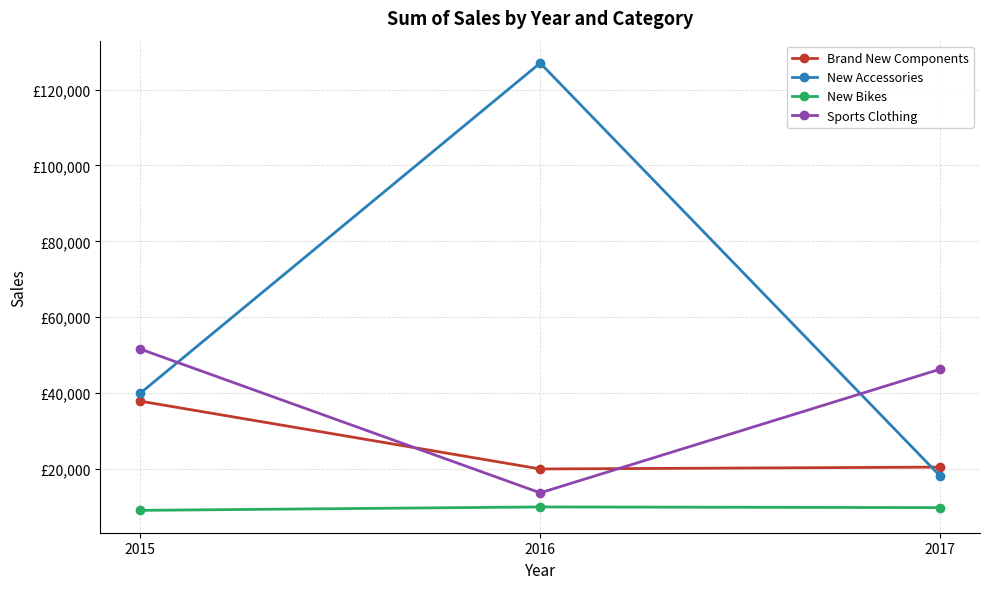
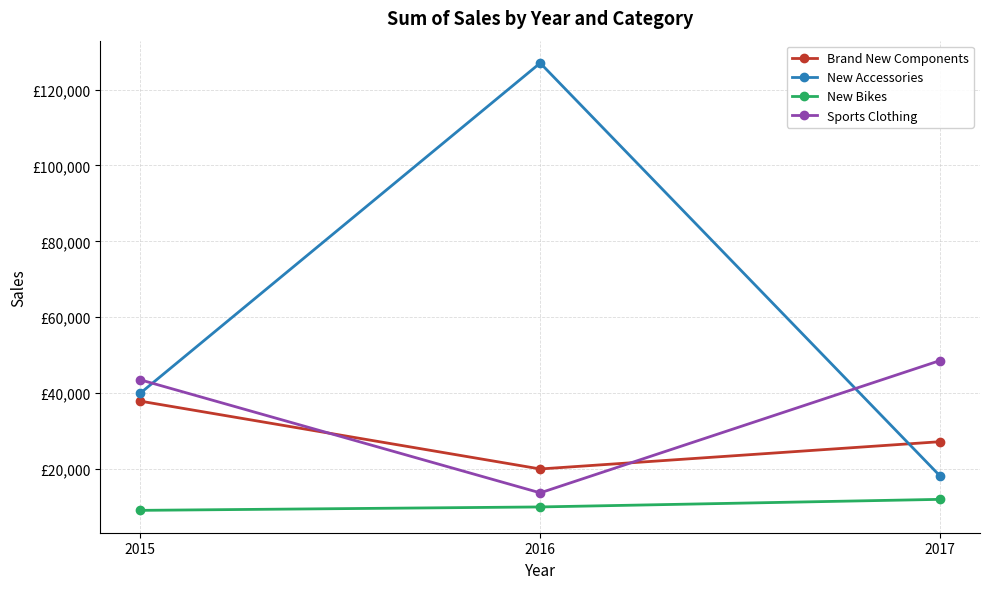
Sports Clothing, 2015: £52,000 -> £44,000
Brand New Components, 2017: £21,000 -> £27,000
New Bikes, 2017: £10,000 -> £12,000
Sports Clothing, 2017: £46,000 -> £49,000
